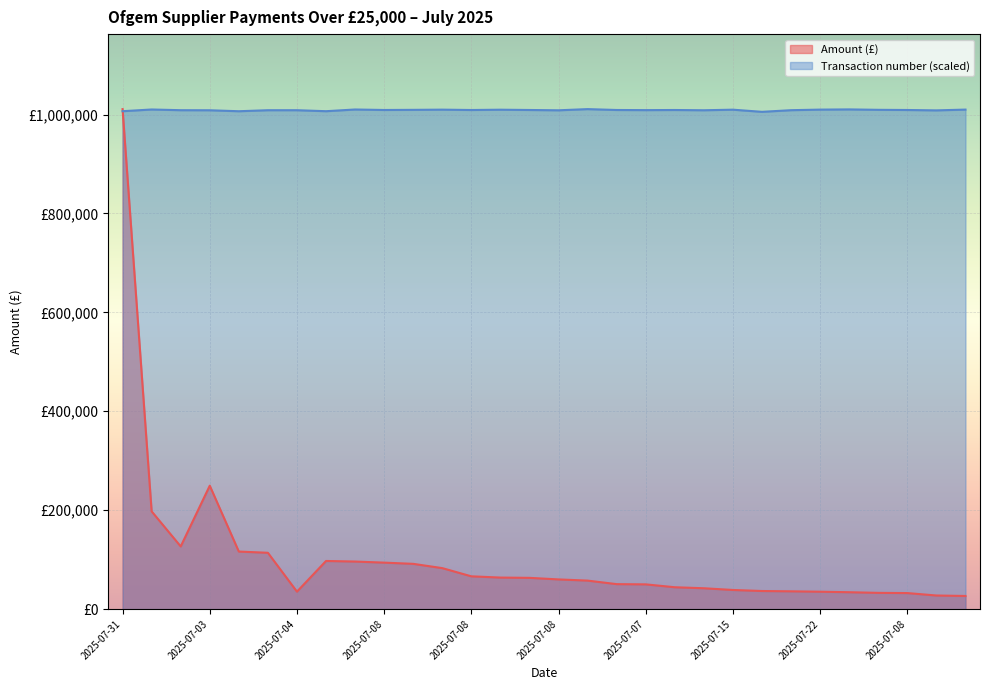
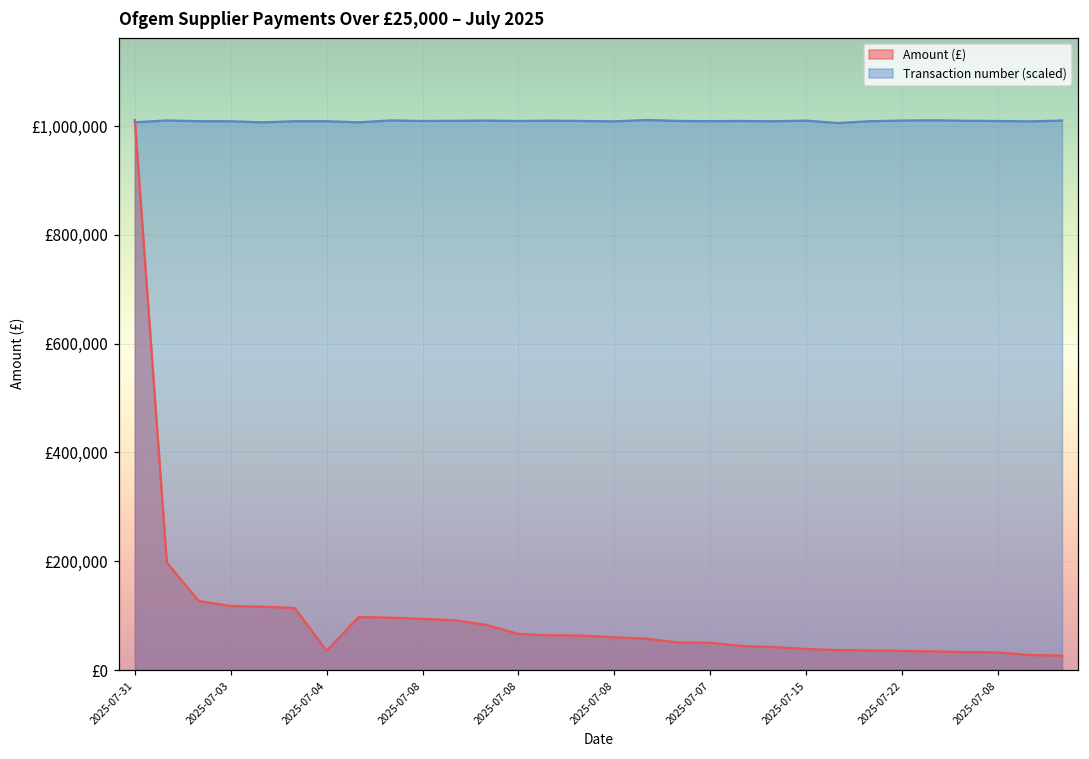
Amount (£), 2025-07-03: £250,000 -> £120,000
